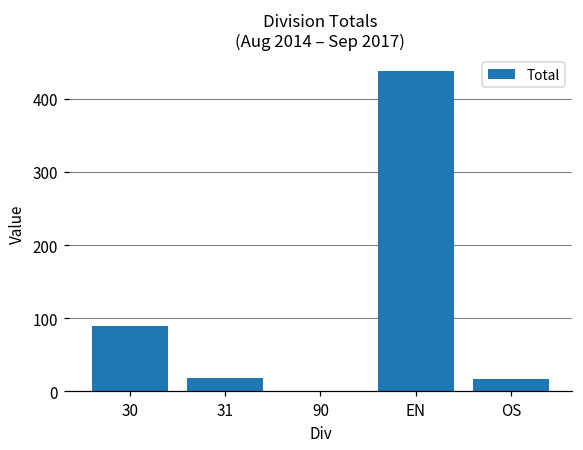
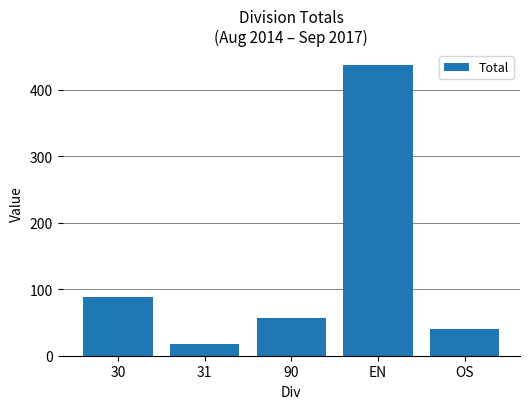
90: 0 -> 60
OS: 20 -> 40
